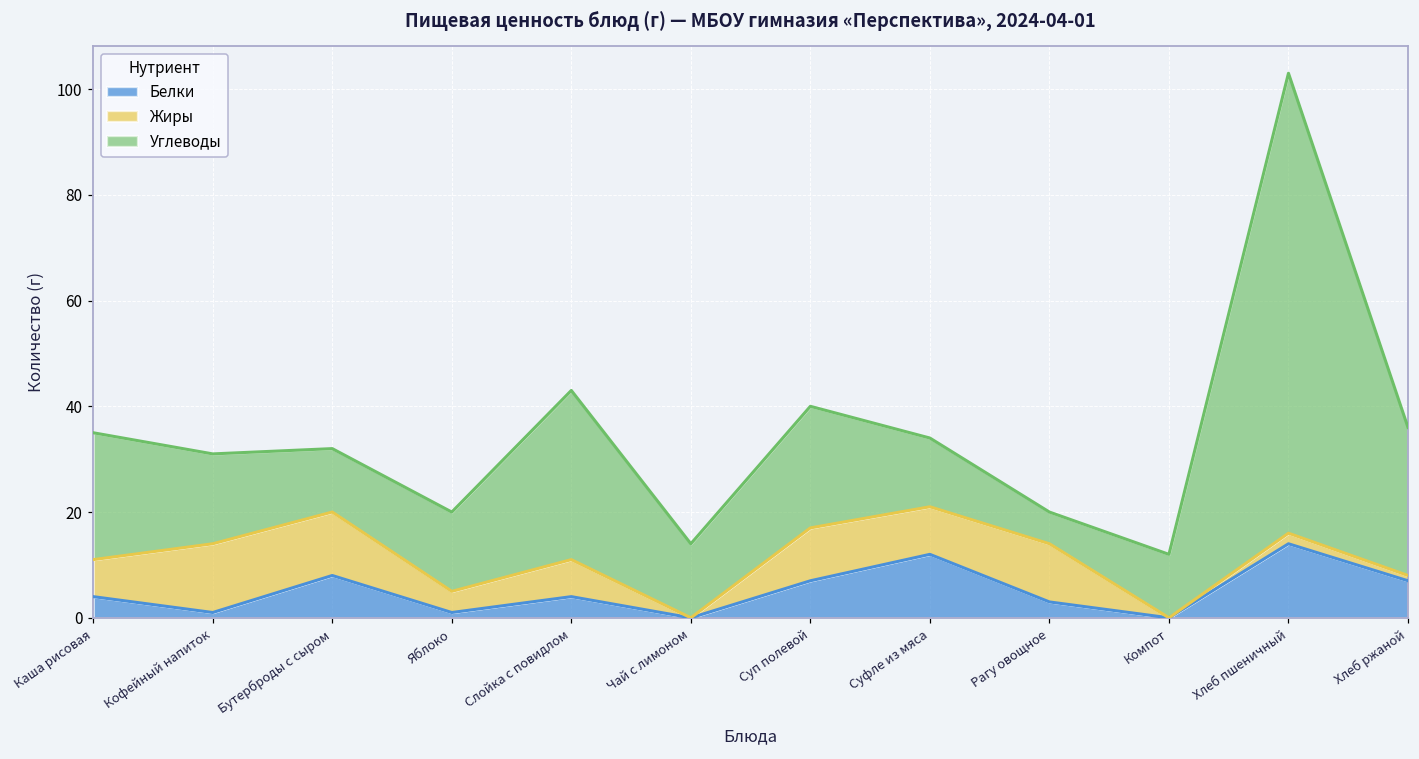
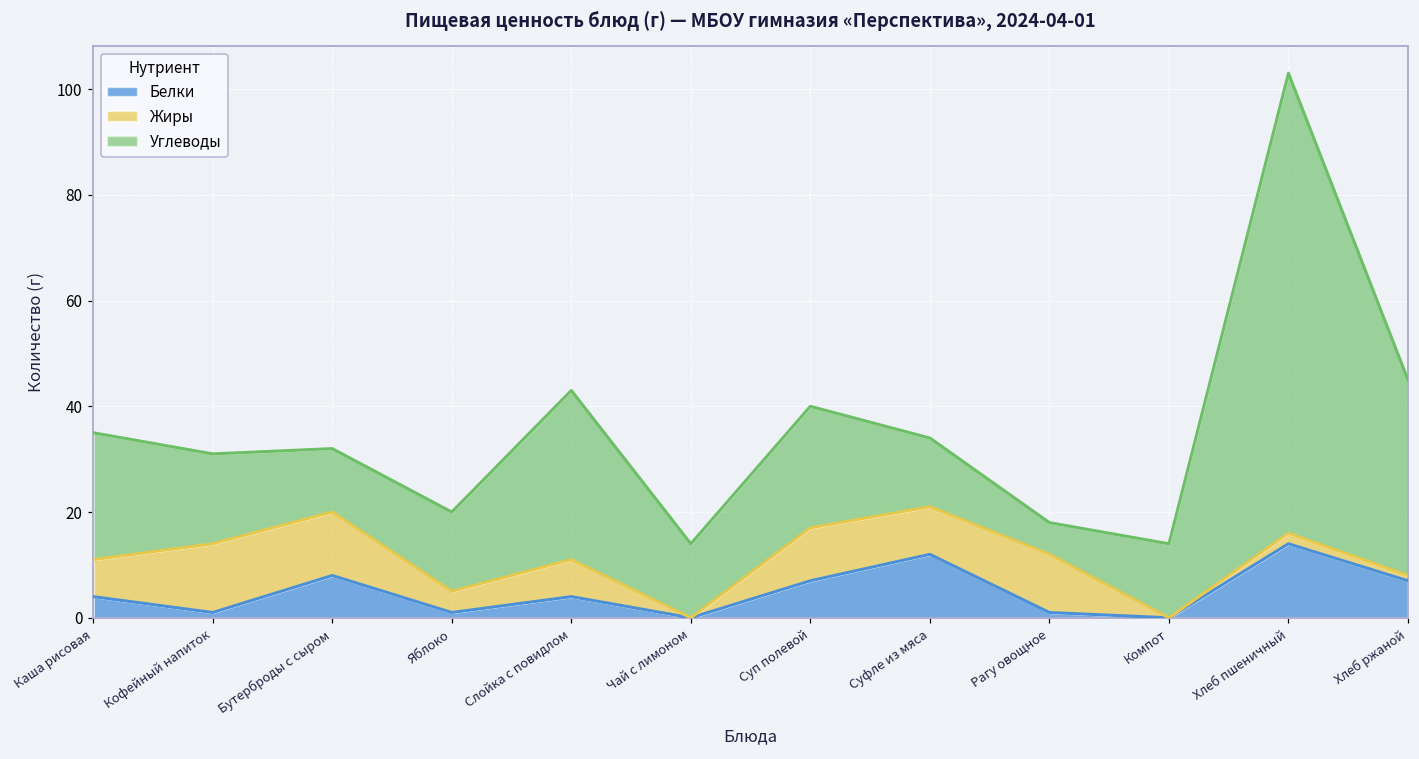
Белки, Рагу овощное: 3 -> 1
Углеводы, Компот: 12 -> 14
Углеводы, Хлеб ржаной: 28 -> 37
